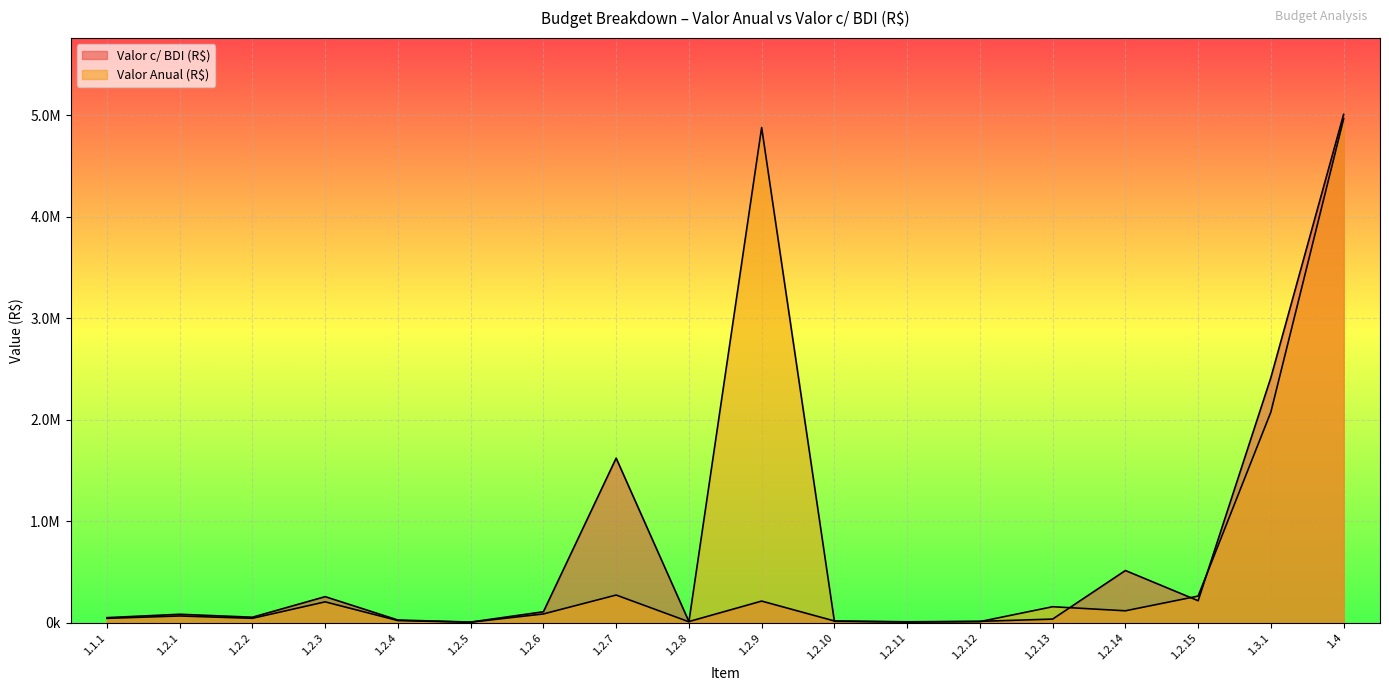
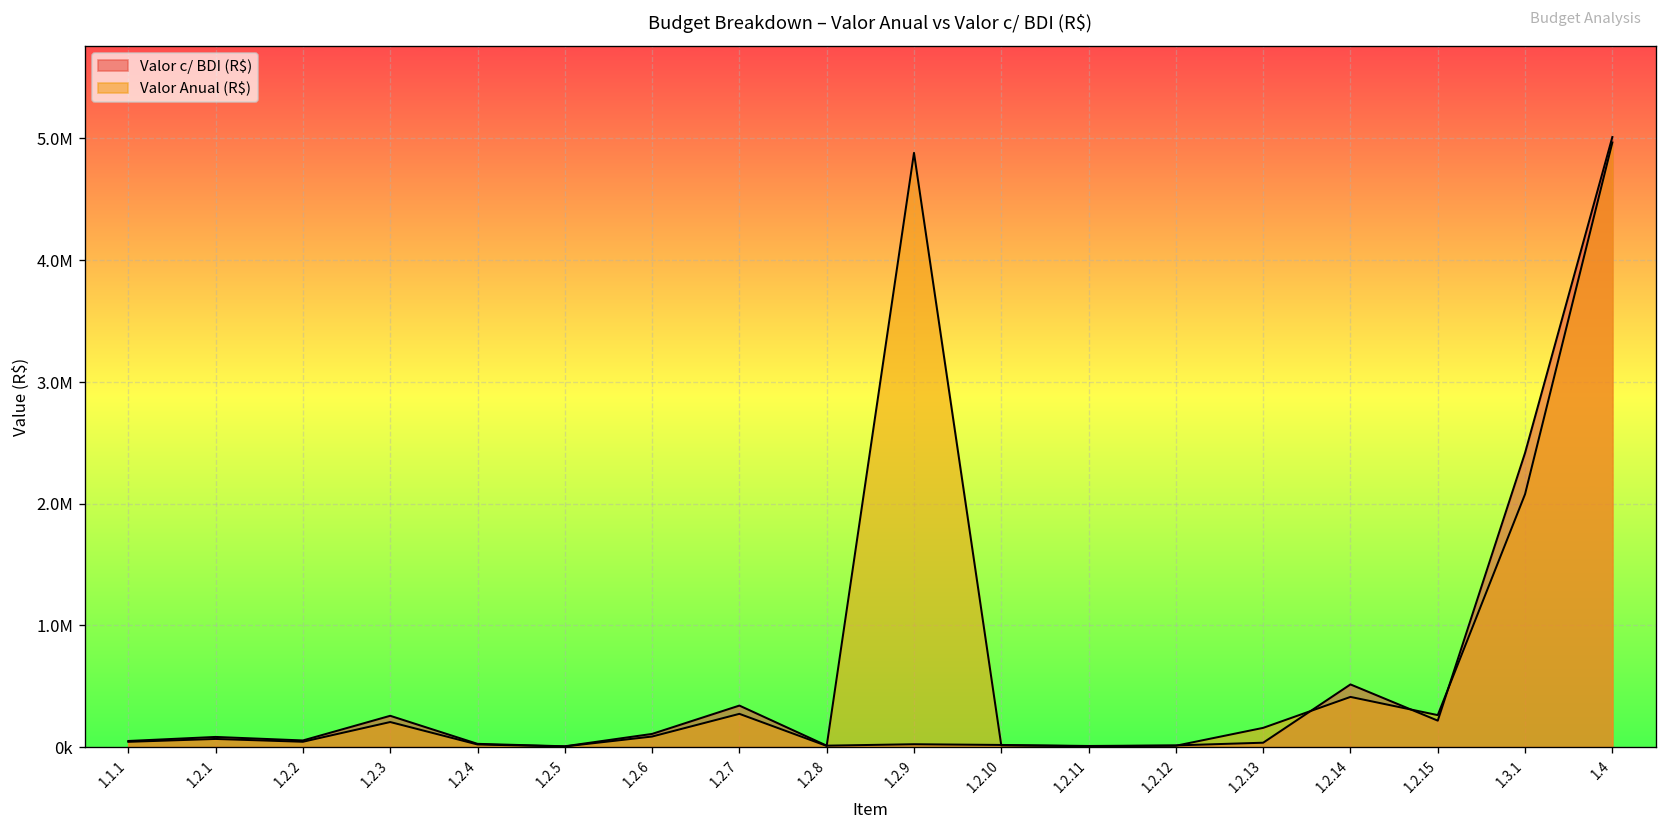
Valor c/ BDI (R$), 1.2.7: 1620000 -> 340000
Valor c/ BDI (R$), 1.2.9: 210000 -> 20000
Valor Anual (R$), 1.2.14: 120000 -> 410000
